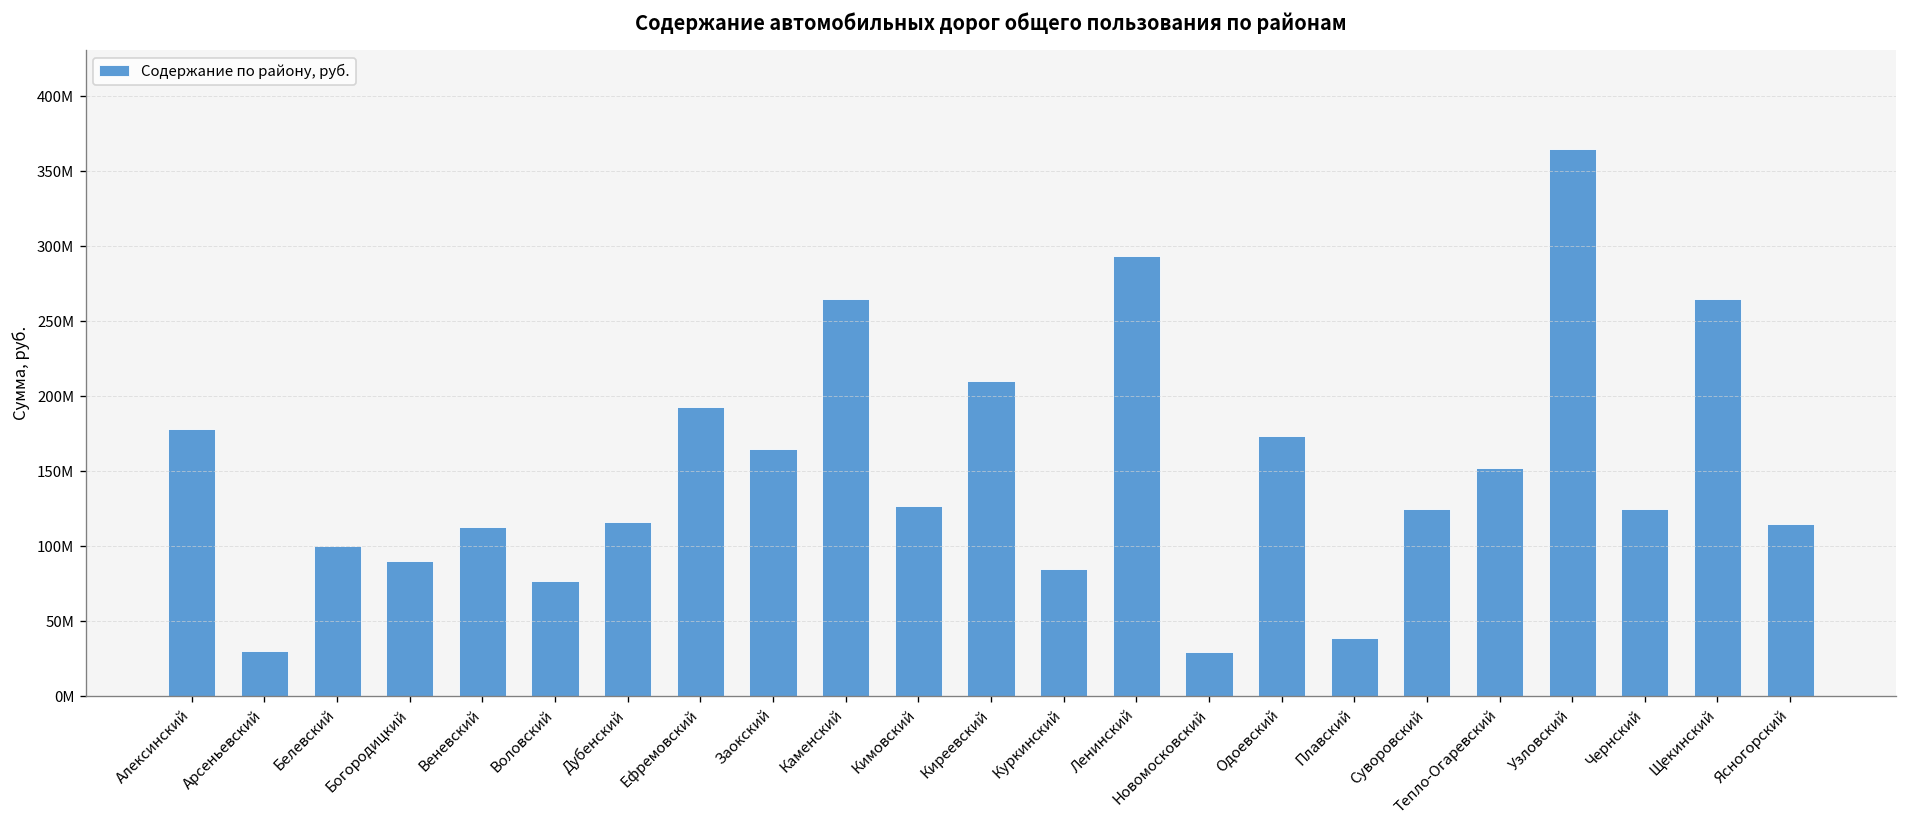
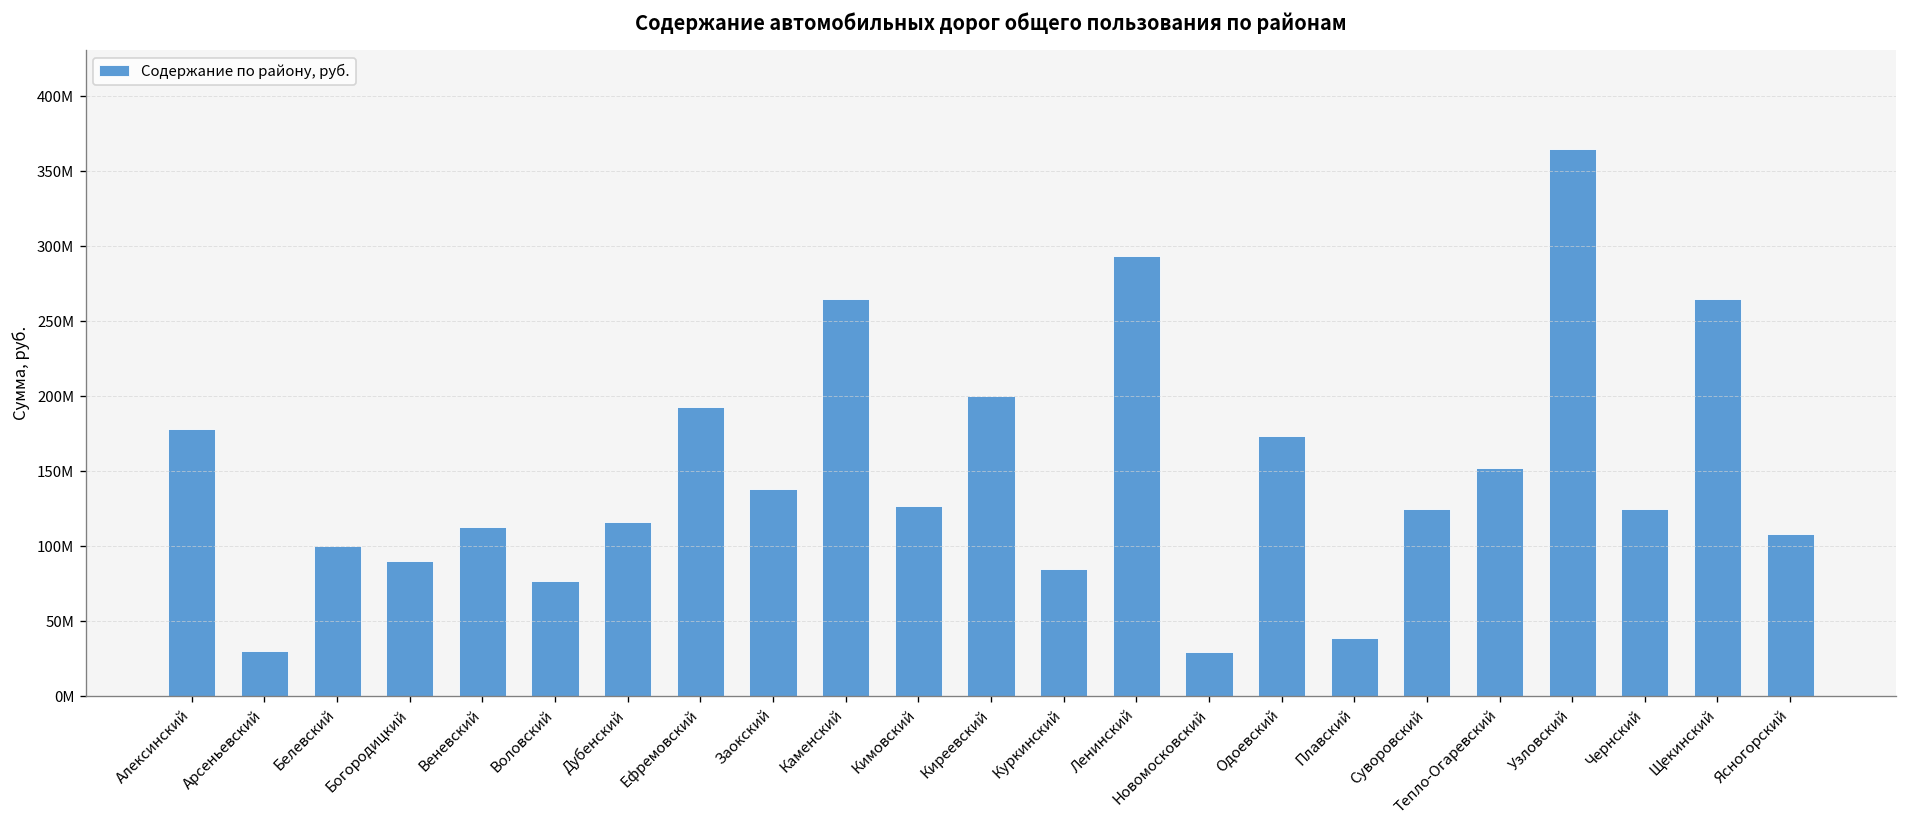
Заокский: 165000000 -> 138000000
Киреевский: 210000000 -> 200000000
Ясногорский: 115000000 -> 108000000
